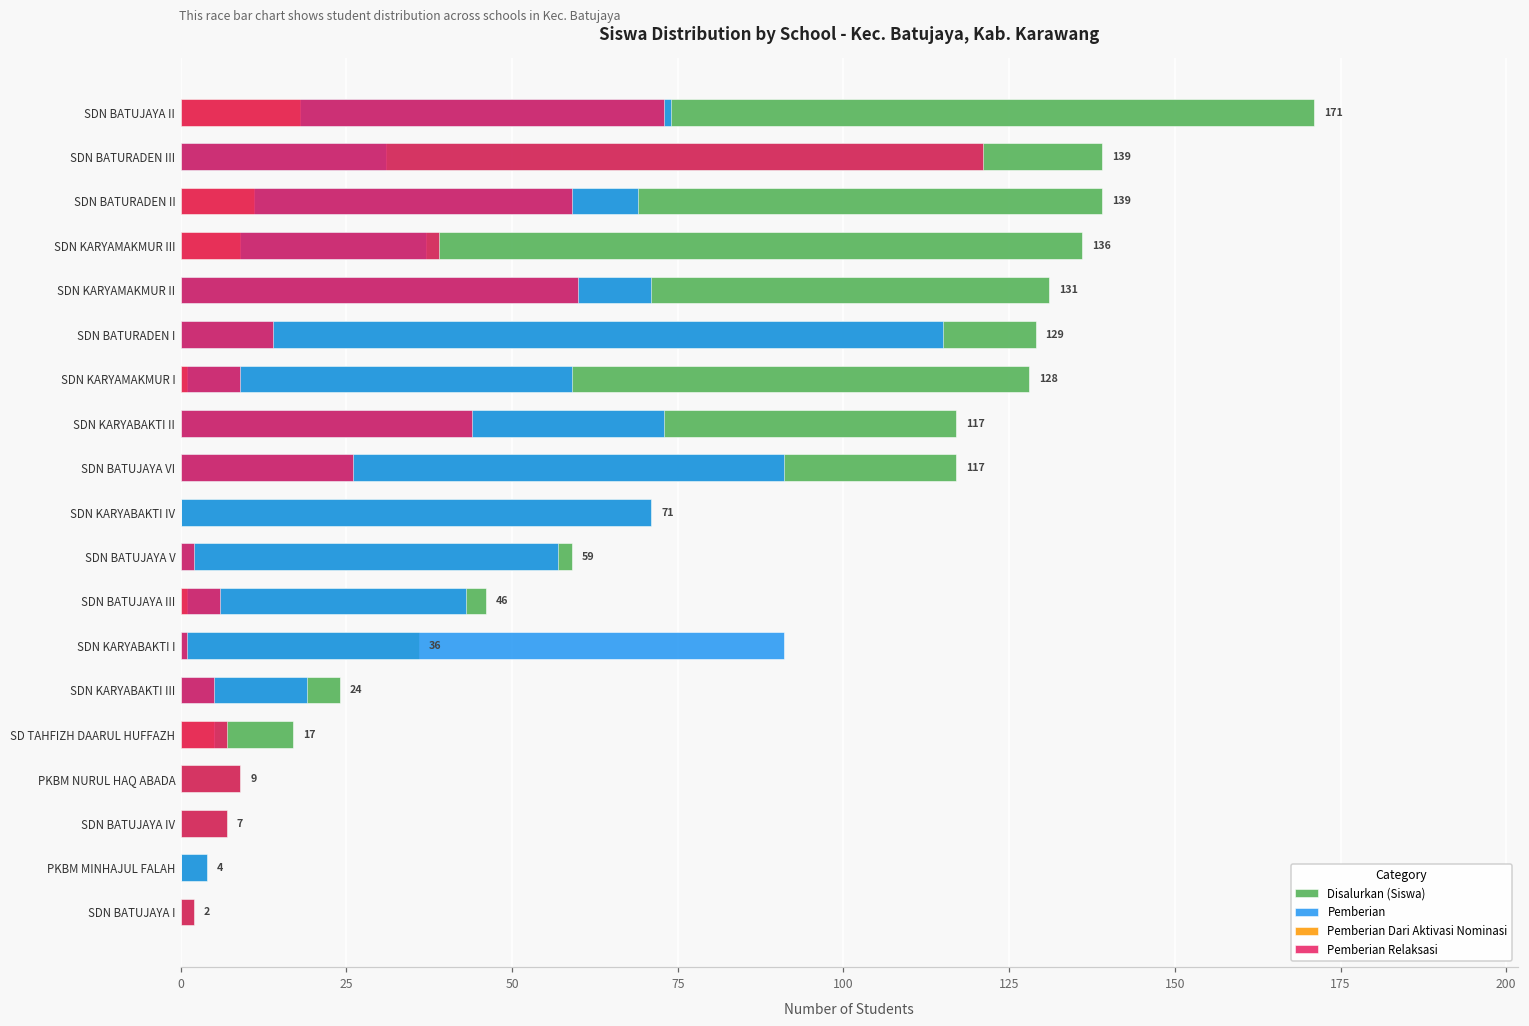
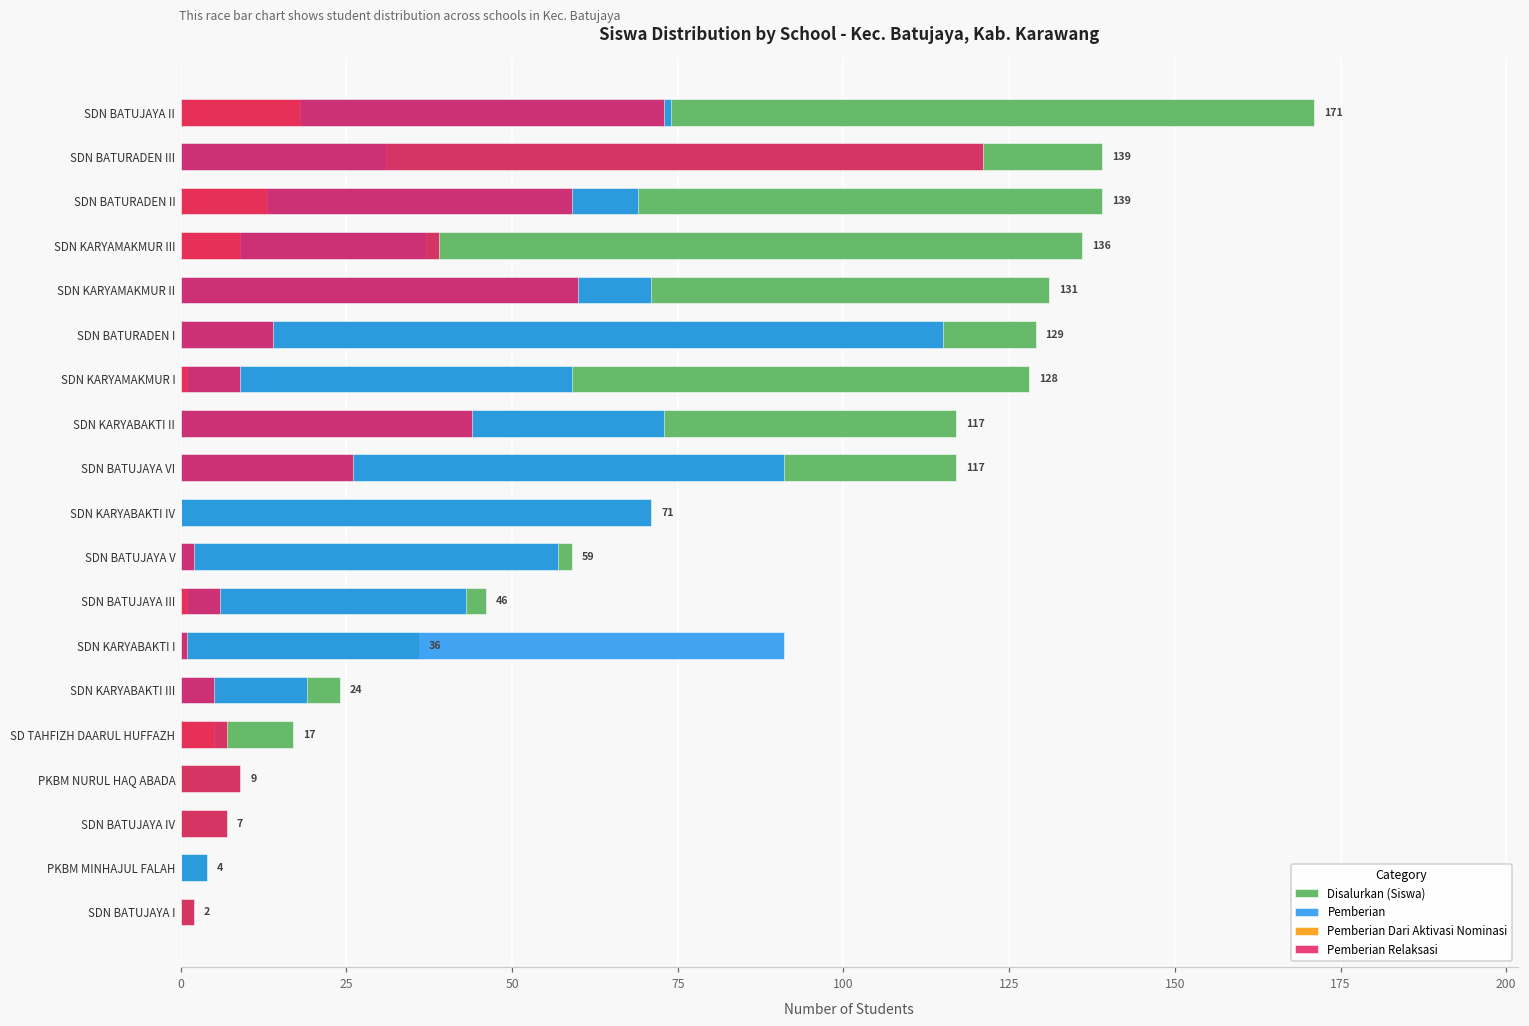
Pemberian Dari Aktivasi Nominasi, SDN BATURADEN II: 11 -> 13
